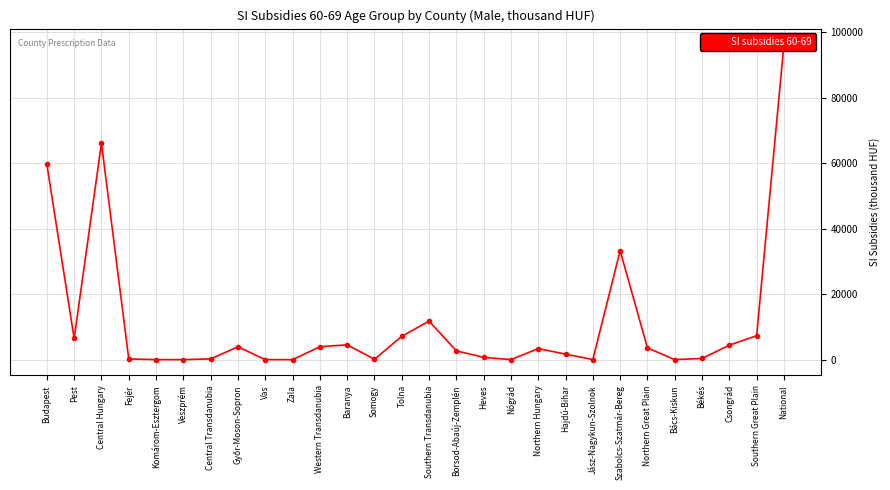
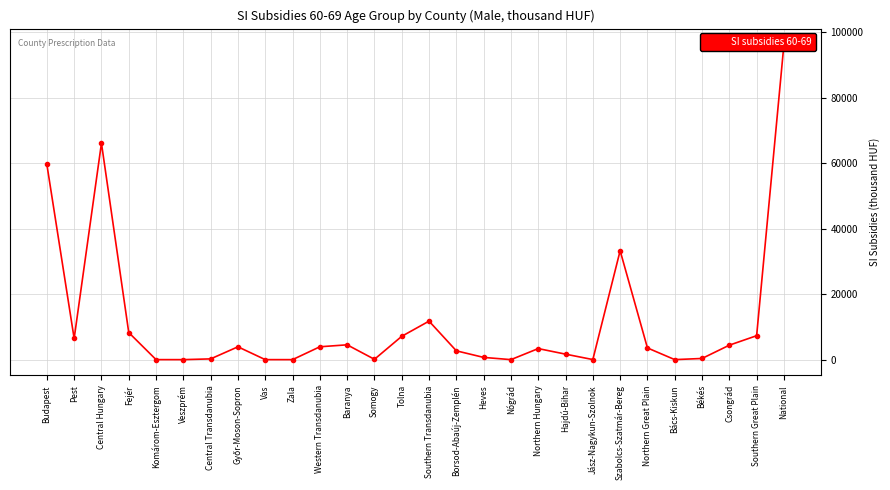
Fejér: 0 -> 8000
